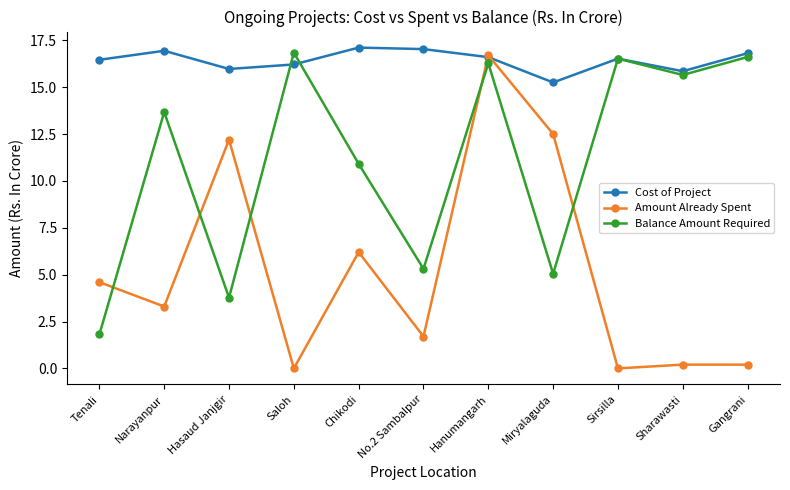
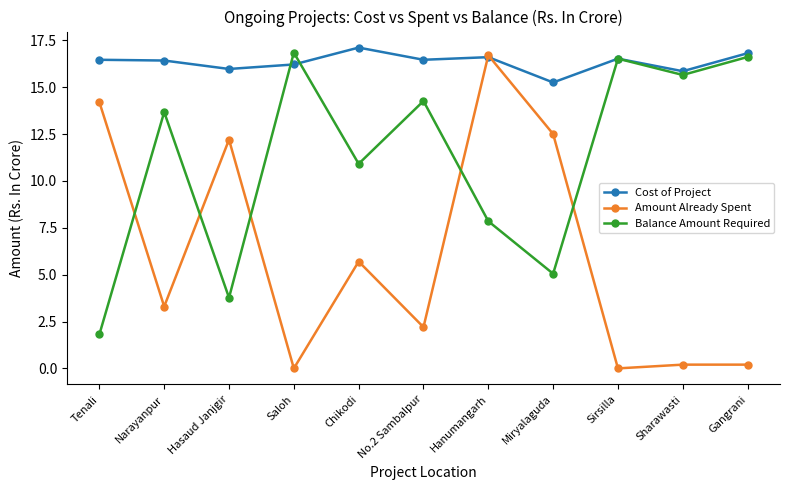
Amount Already Spent, Tenali: 4.6 -> 14.2
Cost of Project, Narayanpur: 16.9 -> 16.4
Amount Already Spent, Chikodi: 6.2 -> 5.7
Cost of Project, No.2 Sambalpur: 17.0 -> 16.5
Amount Already Spent, No.2 Sambalpur: 1.7 -> 2.2
Balance Amount Required, No.2 Sambalpur: 5.3 -> 14.3
Balance Amount Required, Hanumangarh: 16.3 -> 7.9
